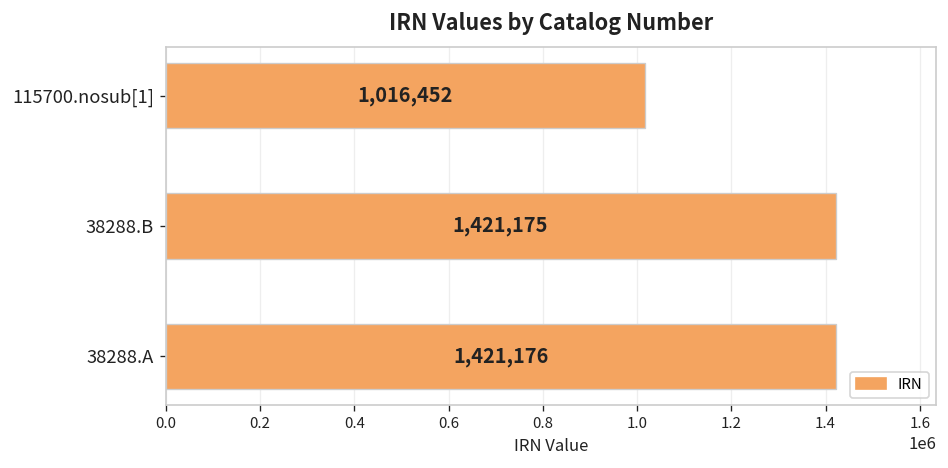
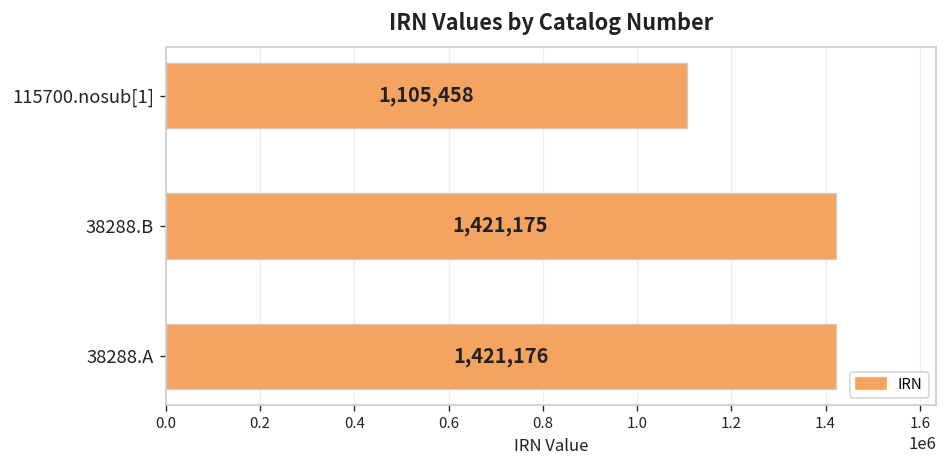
115700.nosub[1]: 1,016,452 -> 1,105,458
